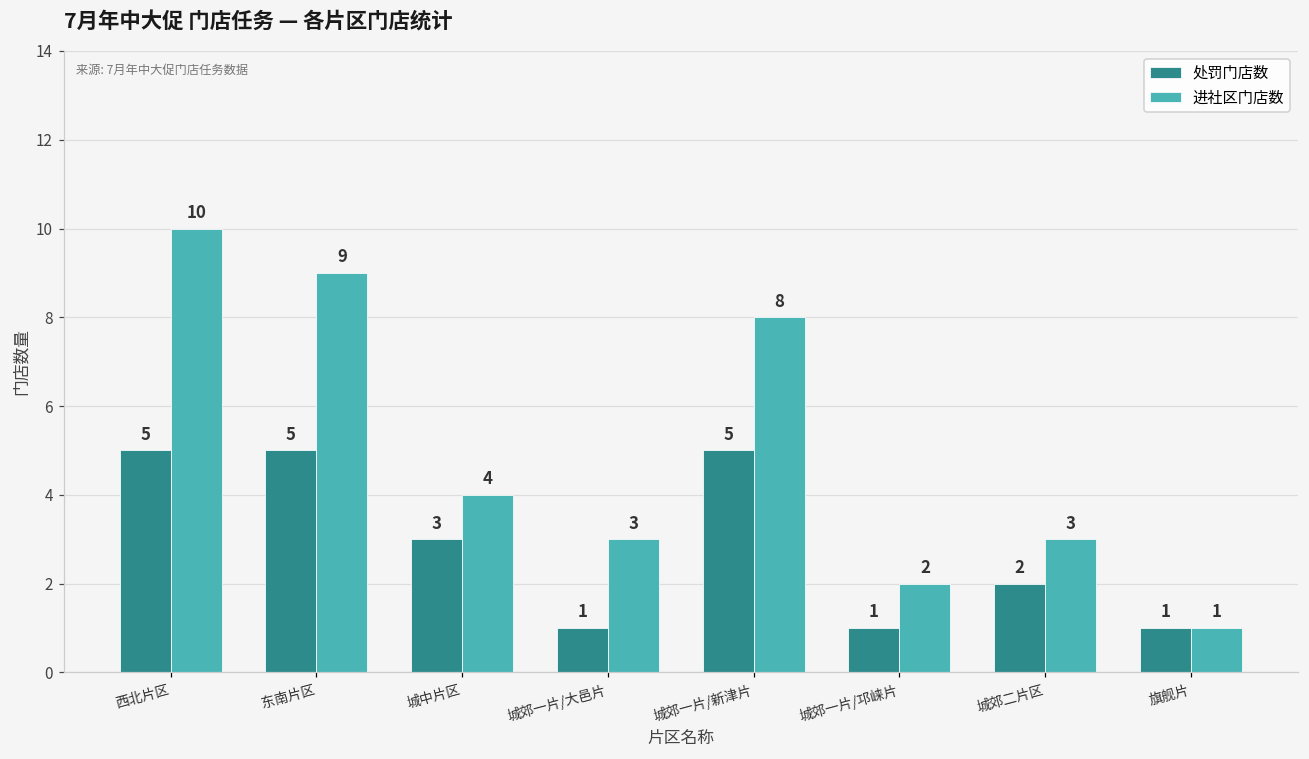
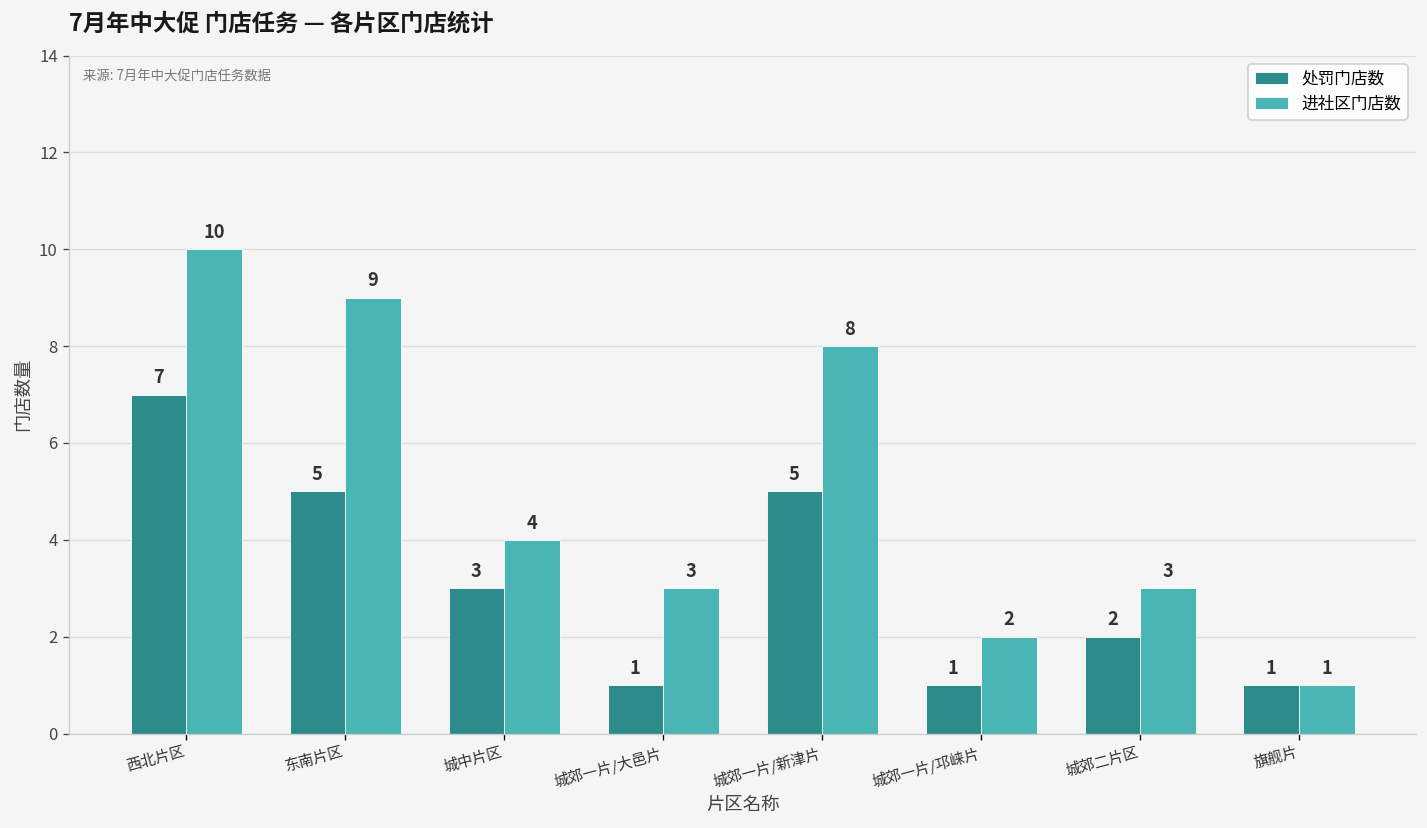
处罚门店数, 西北片区: 5 -> 7
